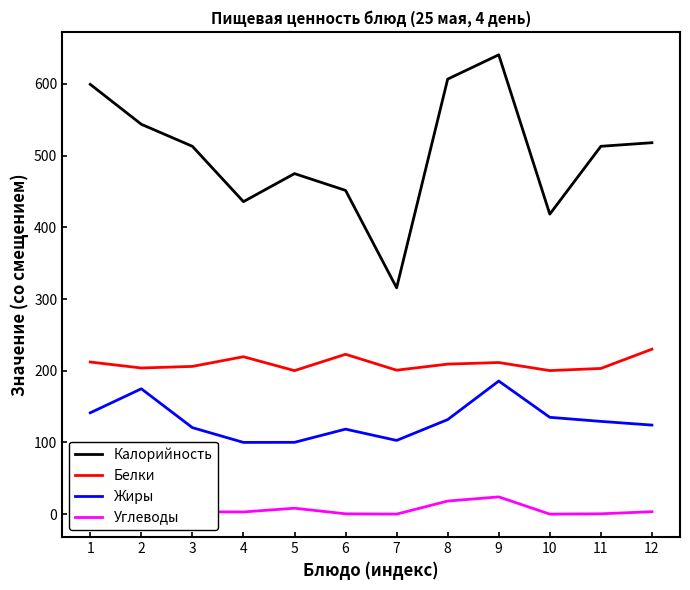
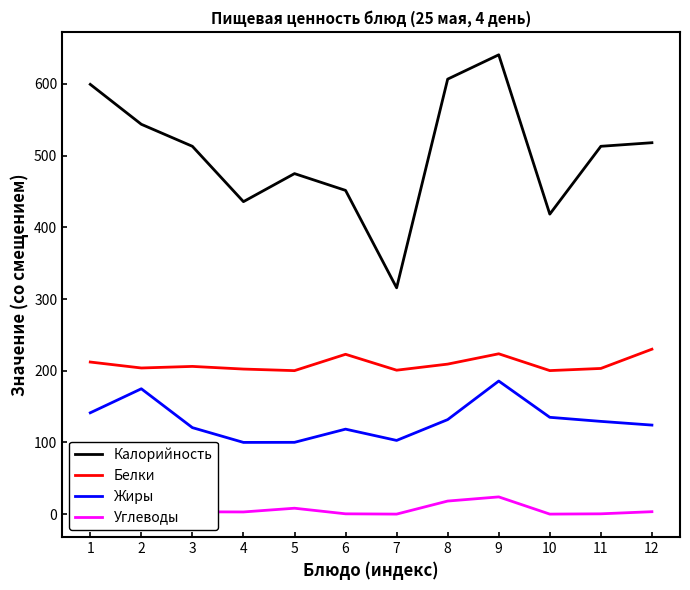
Белки, 4: 220 -> 200
Белки, 9: 210 -> 220
